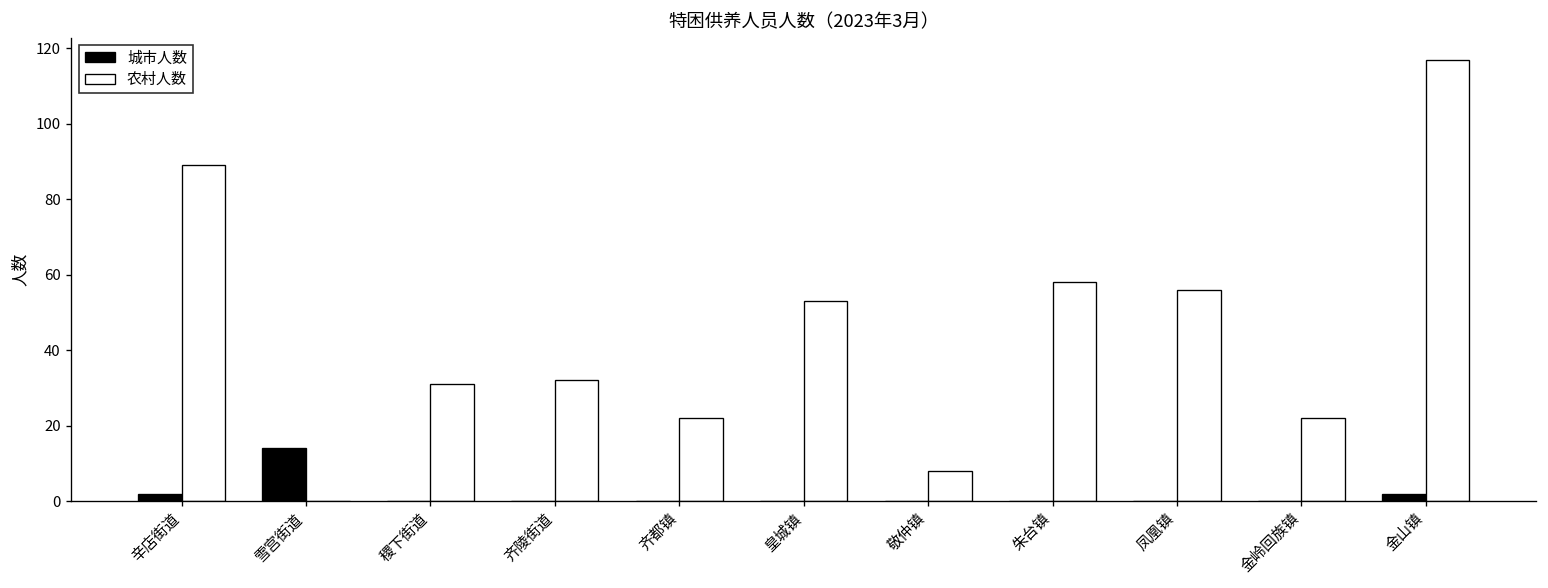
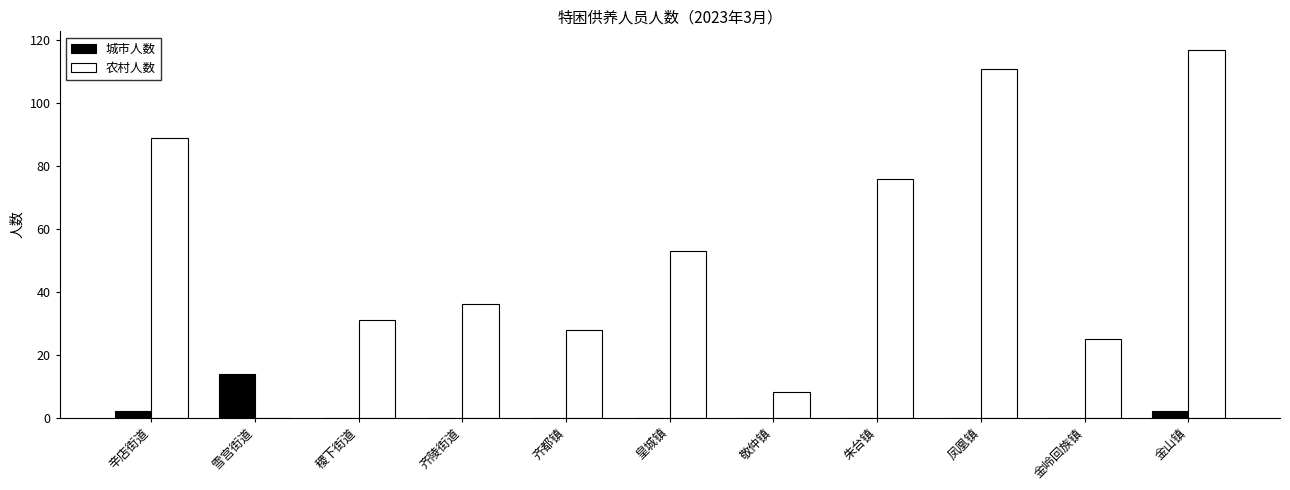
农村人数, 齐陵街道: 32 -> 36
农村人数, 齐都镇: 22 -> 28
农村人数, 朱台镇: 58 -> 76
农村人数, 凤凰镇: 56 -> 111
农村人数, 金岭回族镇: 22 -> 25
